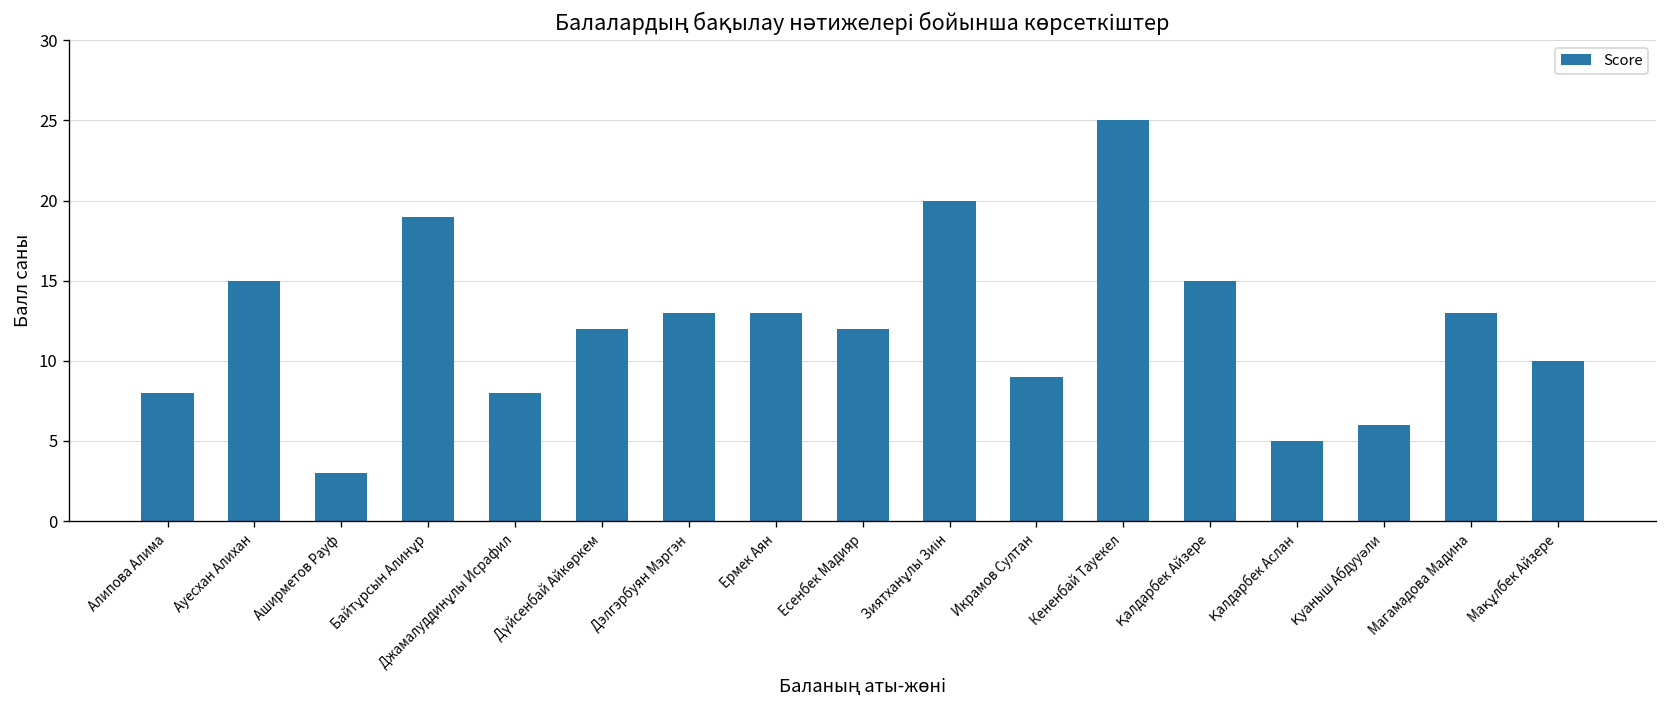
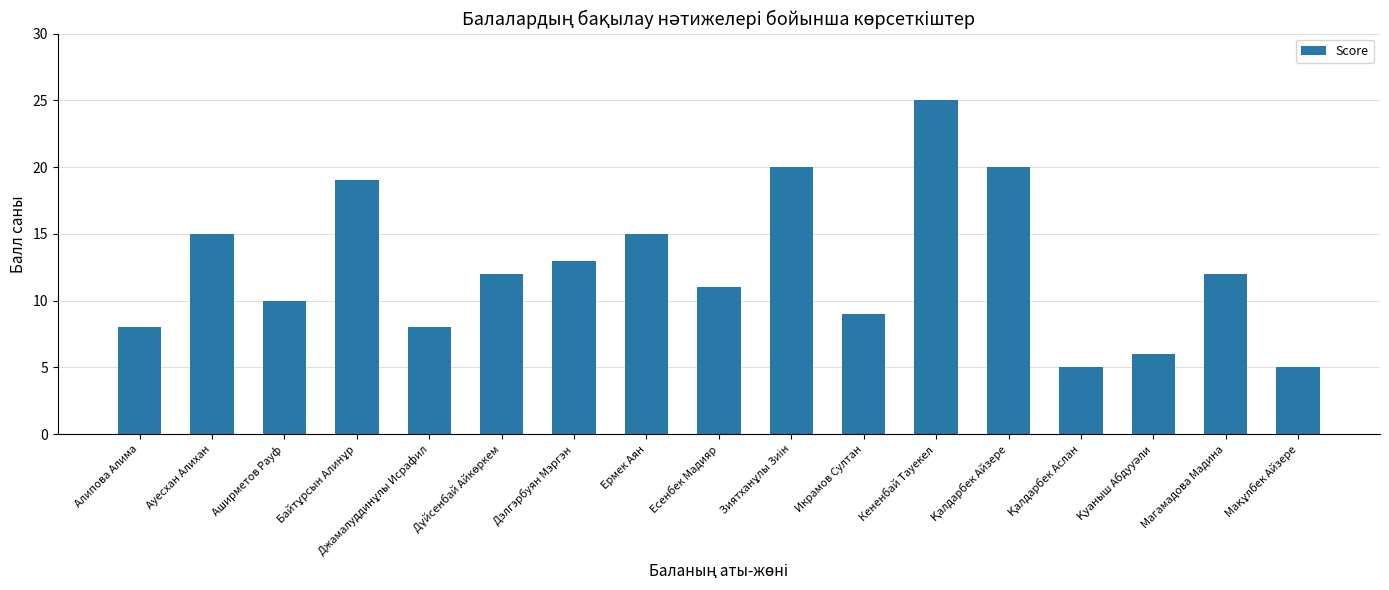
Аширметов Рауф: 3 -> 10
Ермек Аян: 13 -> 15
Есенбек Мадияр: 12 -> 11
Қалдарбек Айзере: 15 -> 20
Магамадова Мадина: 13 -> 12
Мақұлбек Айзере: 10 -> 5
